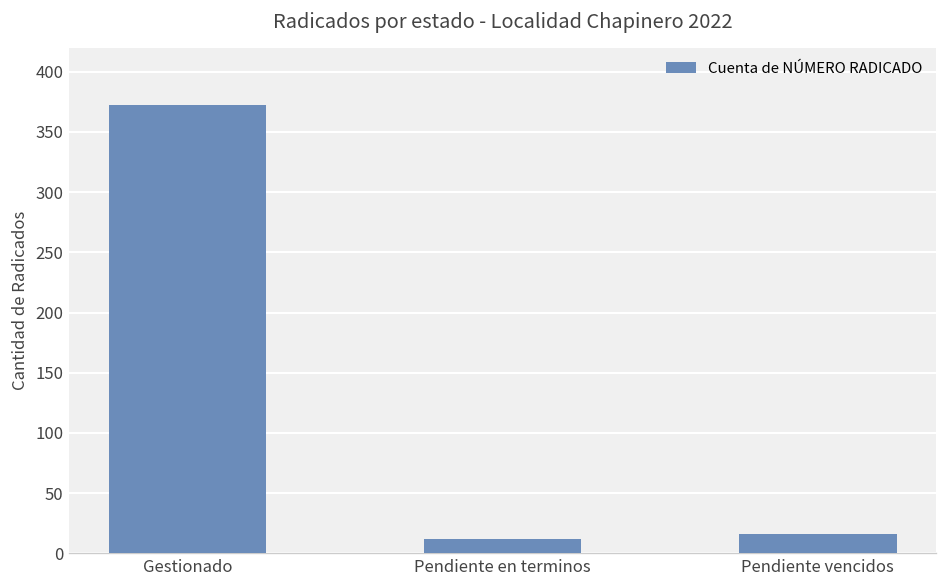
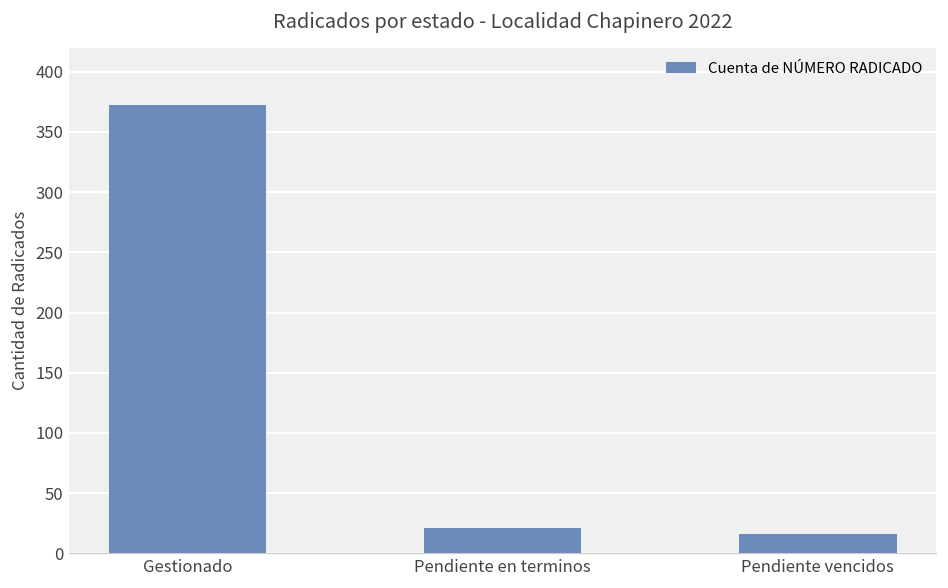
Pendiente en terminos: 12 -> 21
